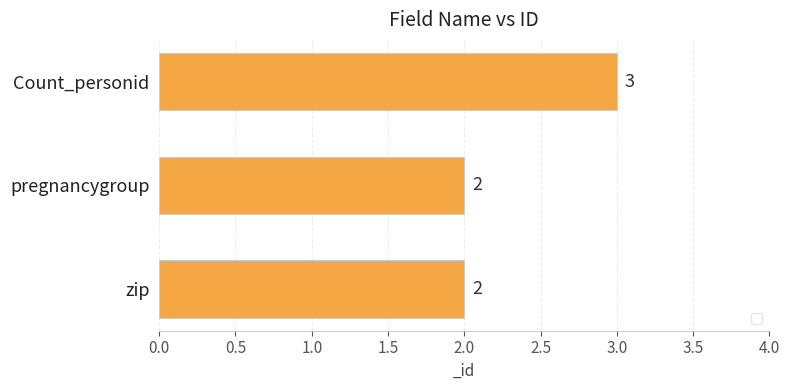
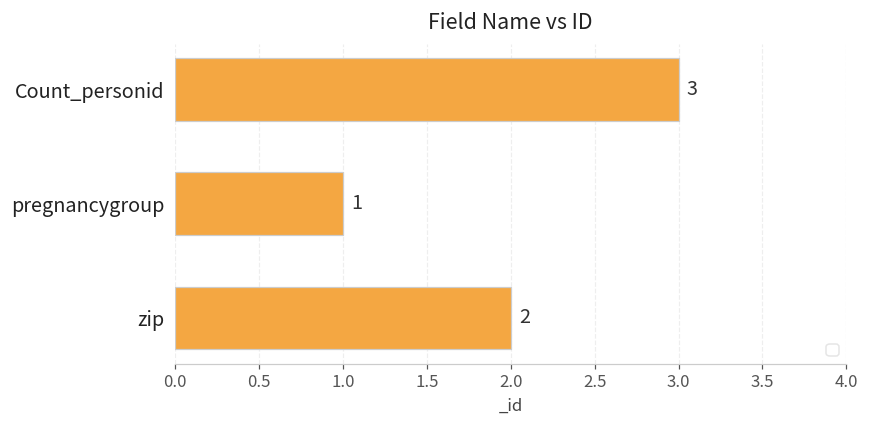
pregnancygroup: 2 -> 1
